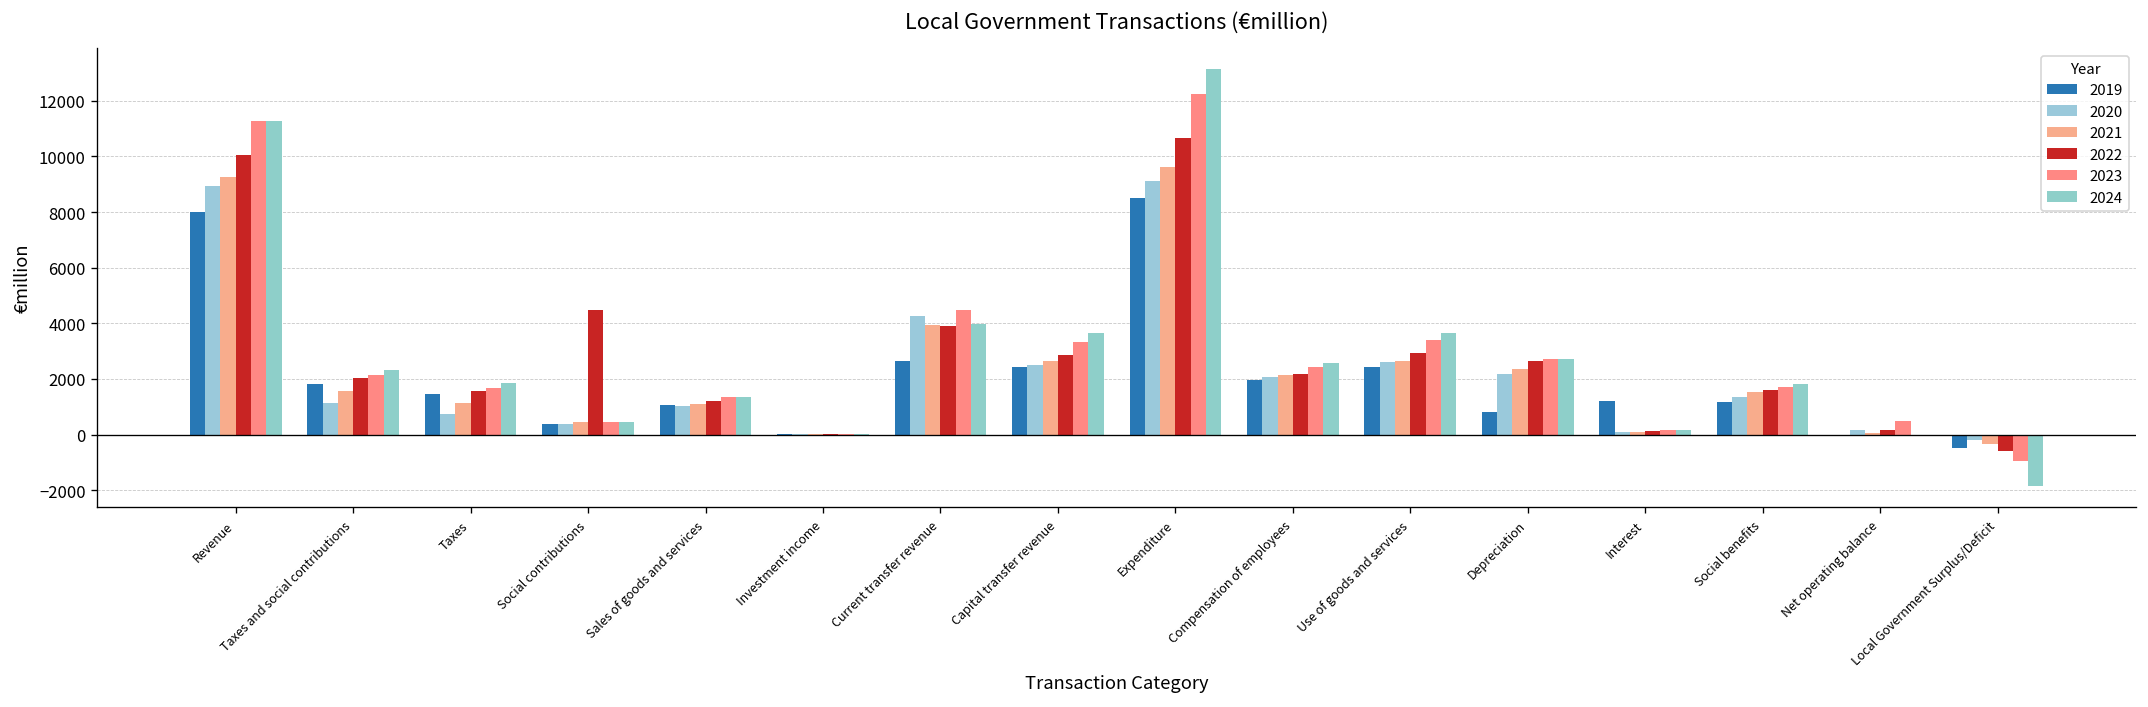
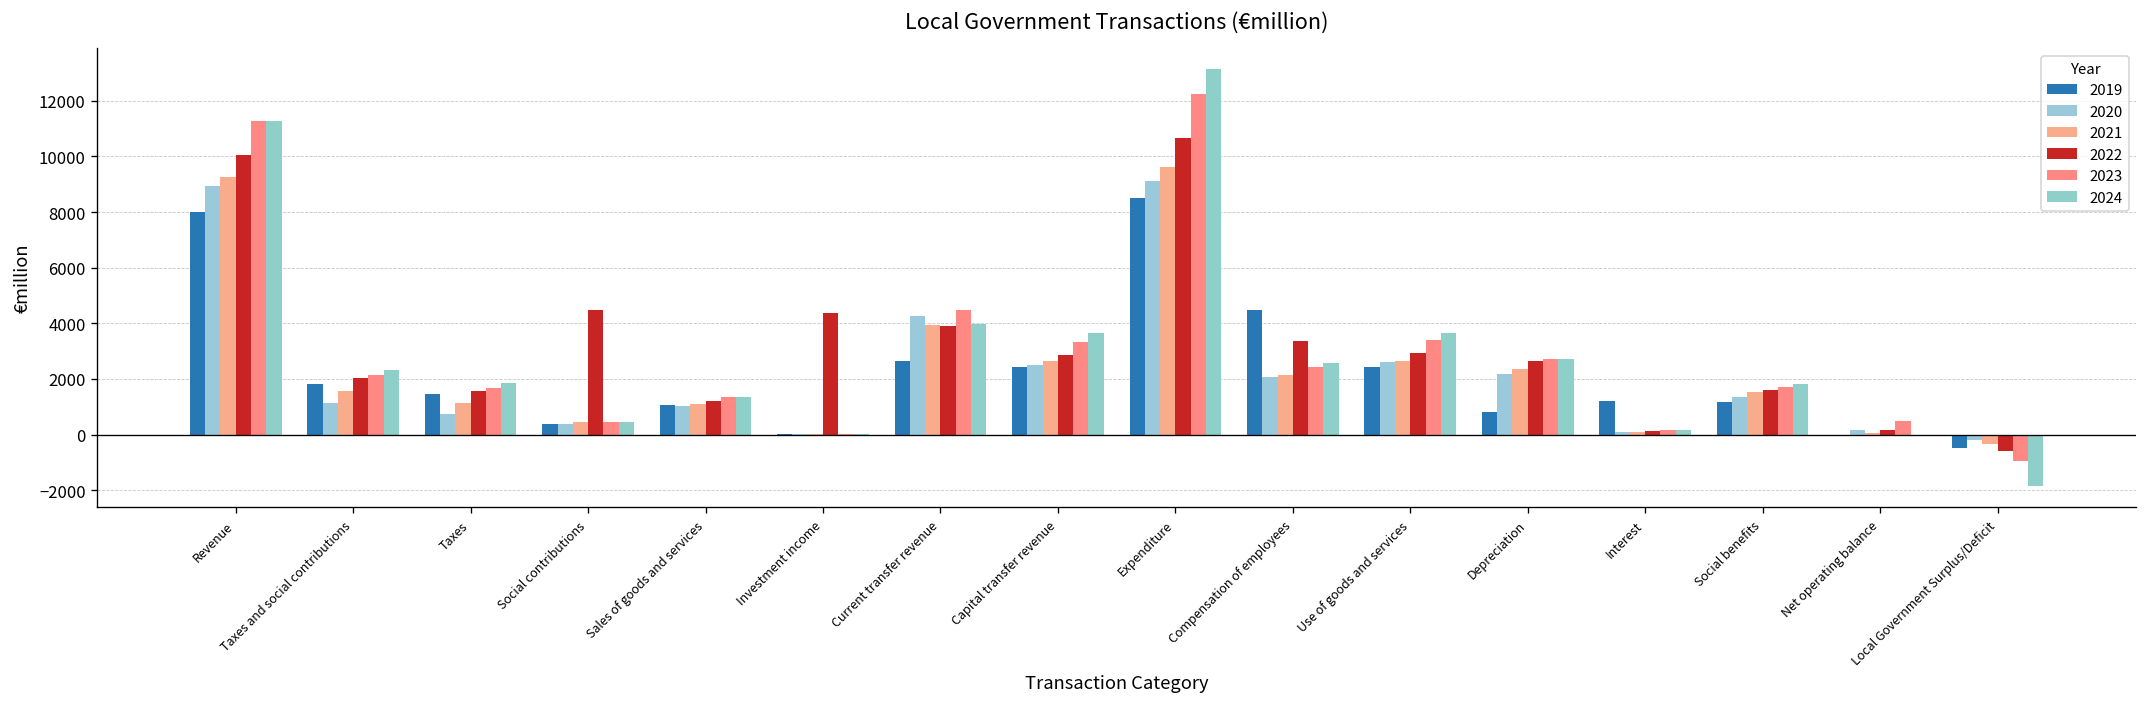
2022, Investment income: 0 -> 4400
2019, Compensation of employees: 2000 -> 4500
2022, Compensation of employees: 2200 -> 3300
